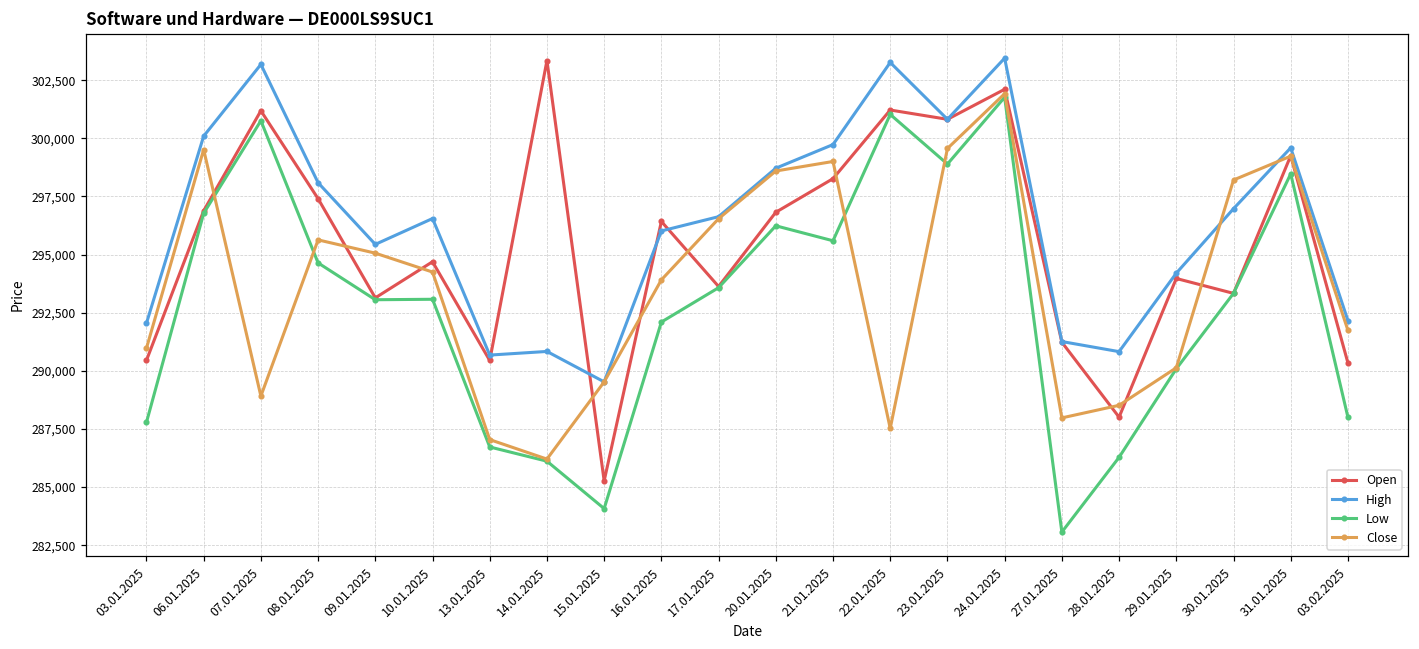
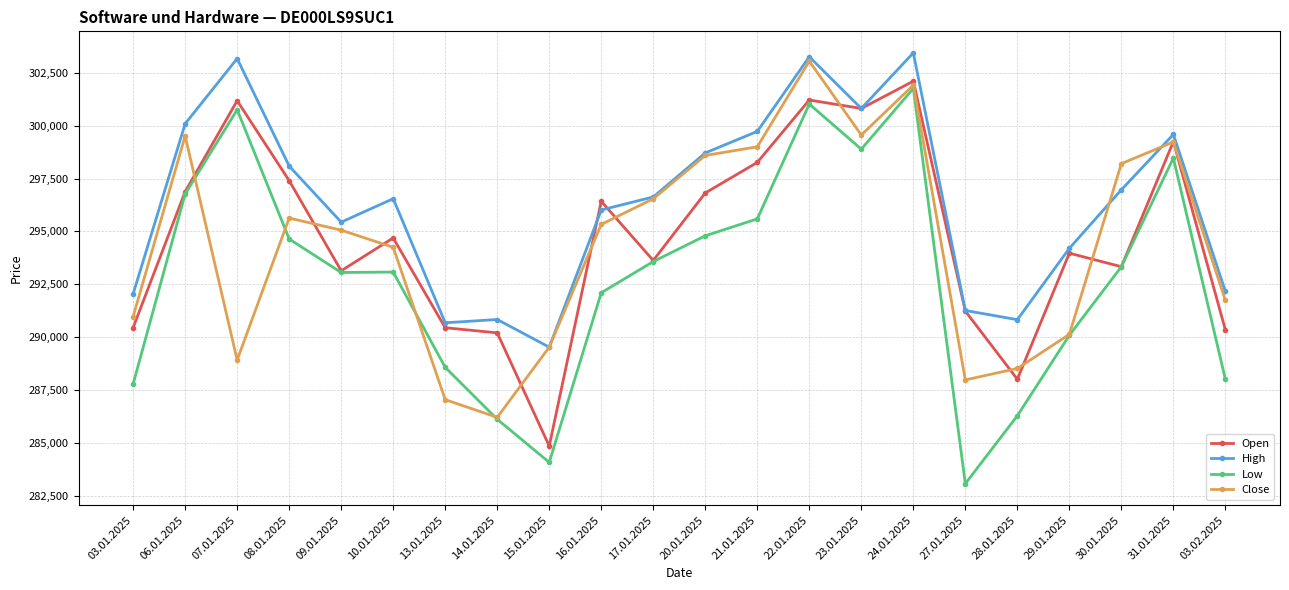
Low, 13.01.2025: 286,700 -> 288,600
Open, 14.01.2025: 303,300 -> 290,200
Open, 15.01.2025: 285,300 -> 284,800
Close, 16.01.2025: 293,900 -> 295,300
Low, 20.01.2025: 296,200 -> 294,800
Close, 22.01.2025: 287,500 -> 303,100
